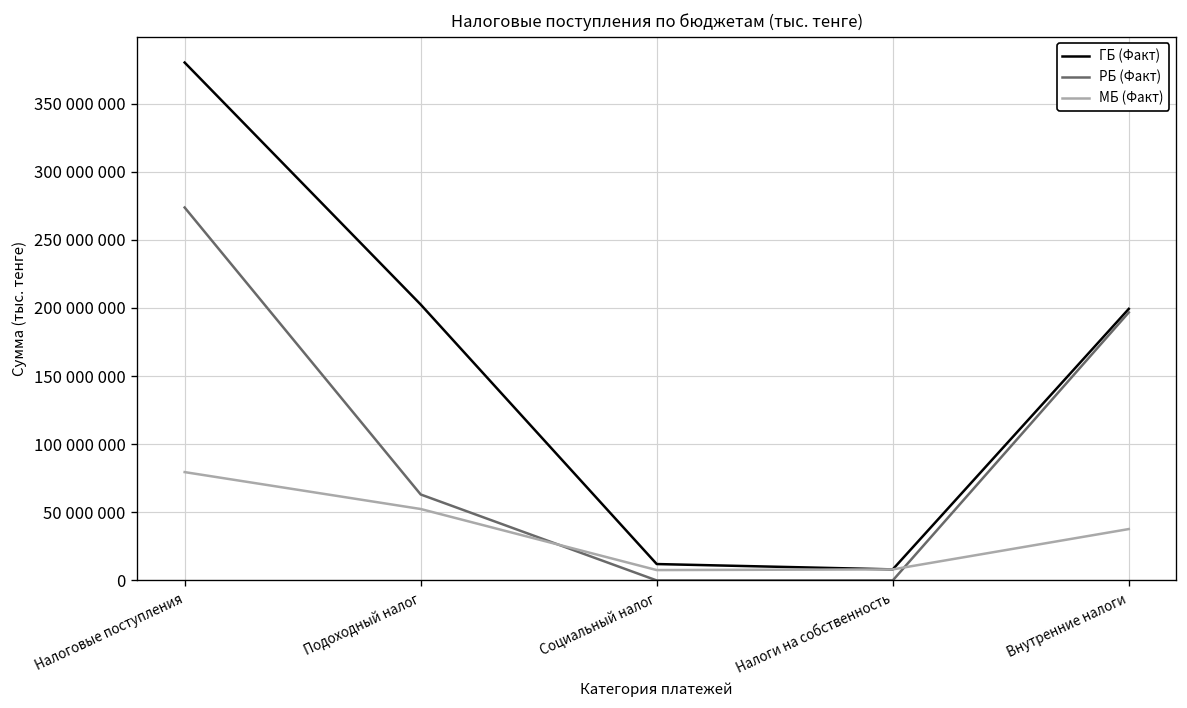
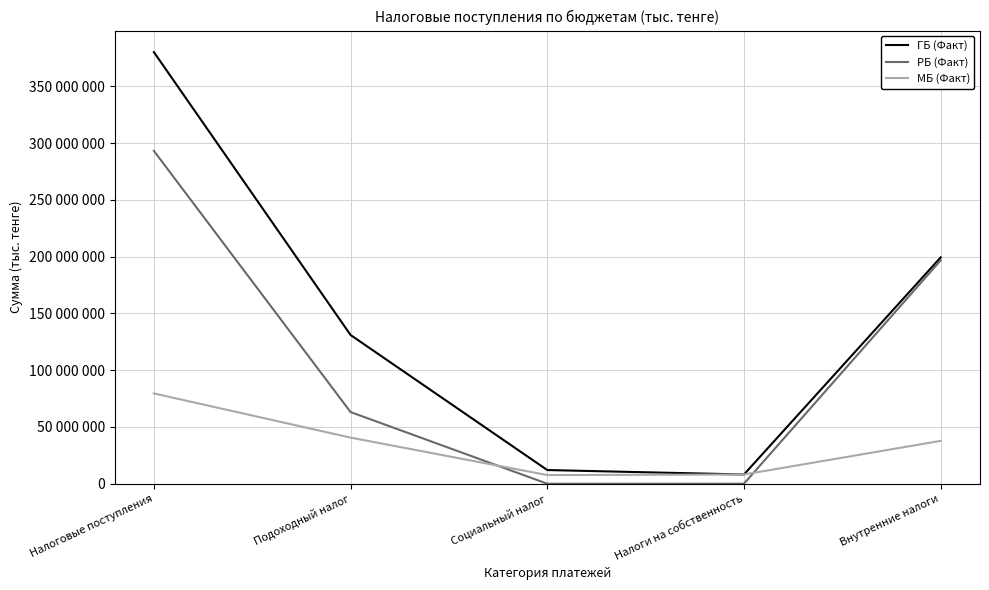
РБ (Факт), Налоговые поступления: 274000000 -> 293000000
ГБ (Факт), Подоходный налог: 203000000 -> 131000000
МБ (Факт), Подоходный налог: 52000000 -> 41000000
